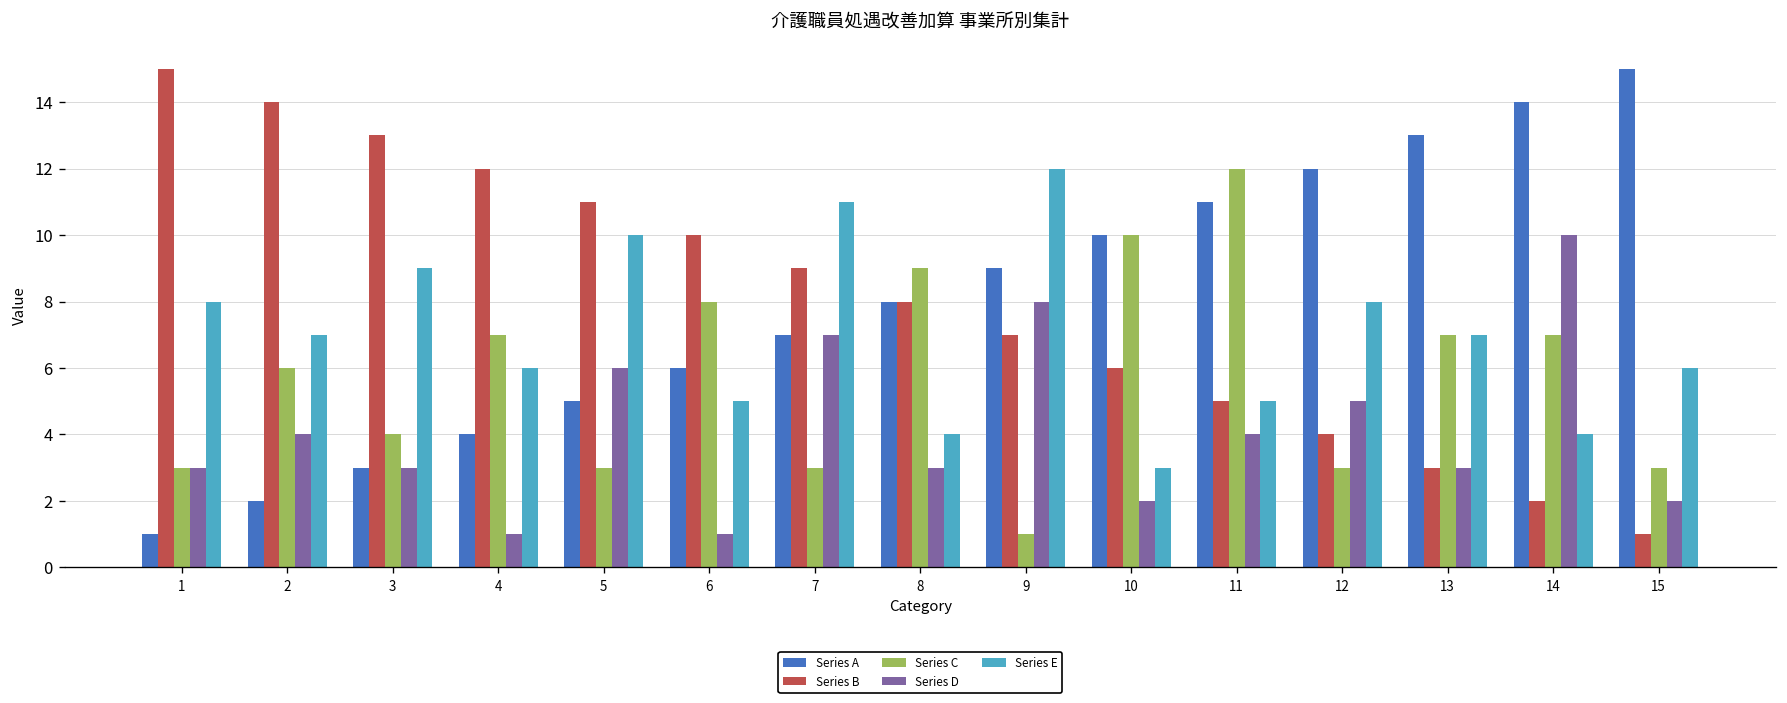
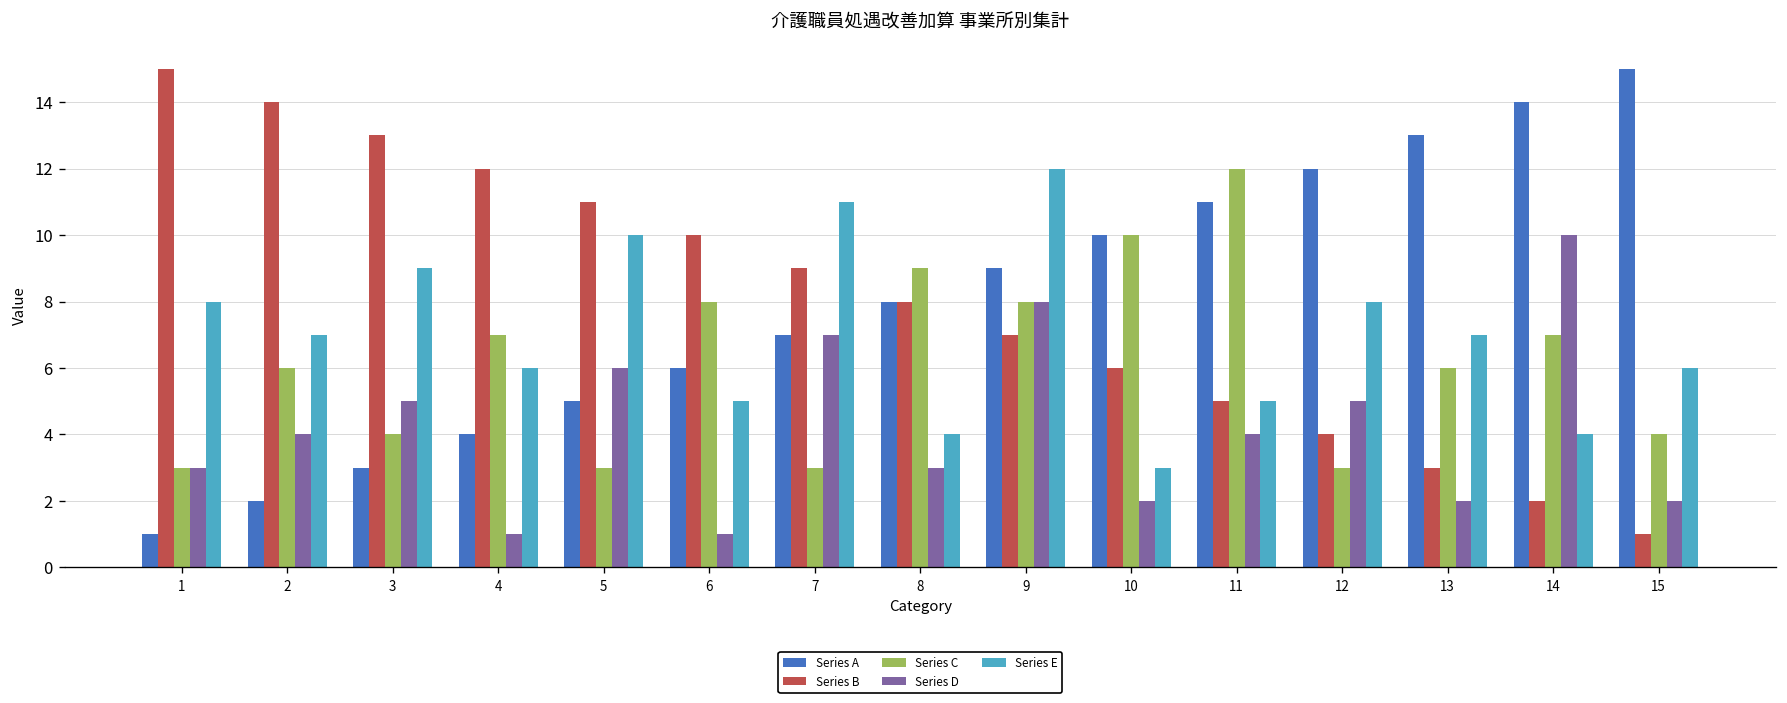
Series D, 3: 3 -> 5
Series C, 9: 1 -> 8
Series C, 13: 7 -> 6
Series D, 13: 3 -> 2
Series C, 15: 3 -> 4
